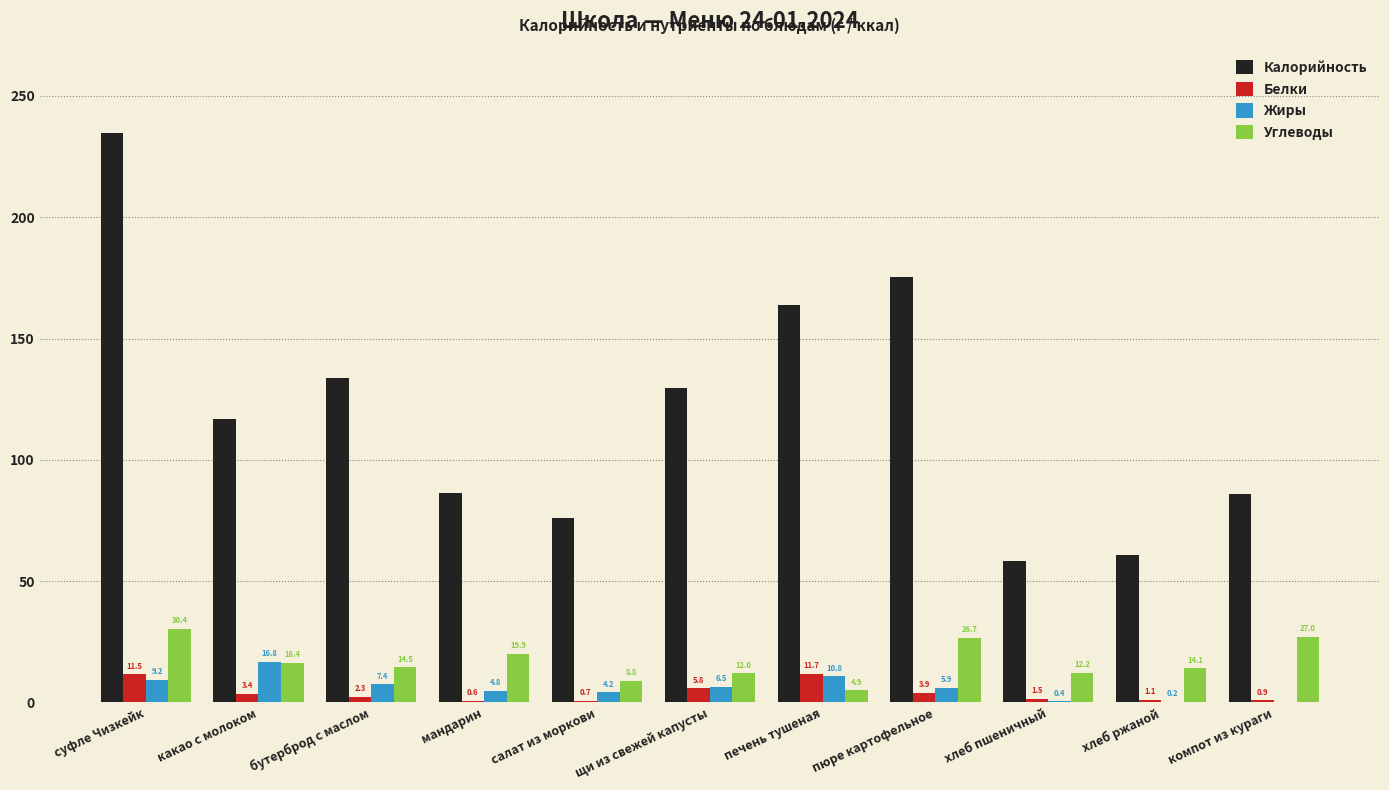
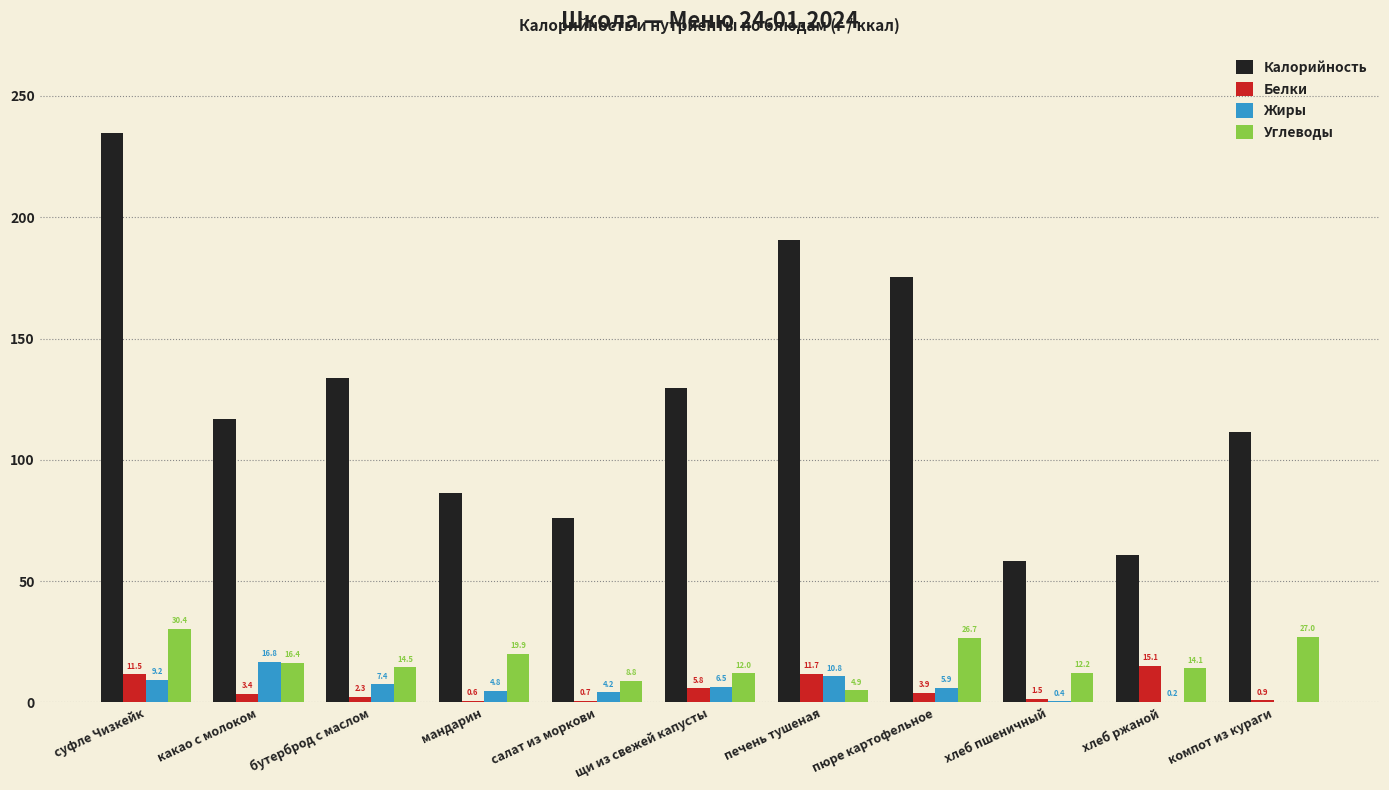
Калорийность, печень тушеная: 164 -> 191
Белки, хлеб ржаной: 1.1 -> 15.1
Калорийность, компот из кураги: 86 -> 112
